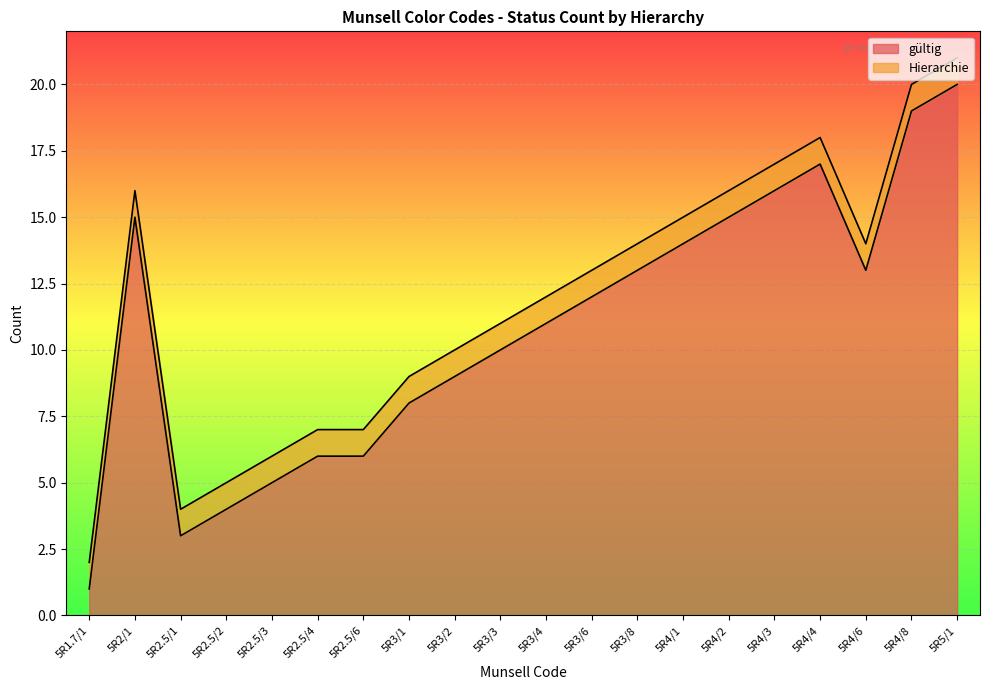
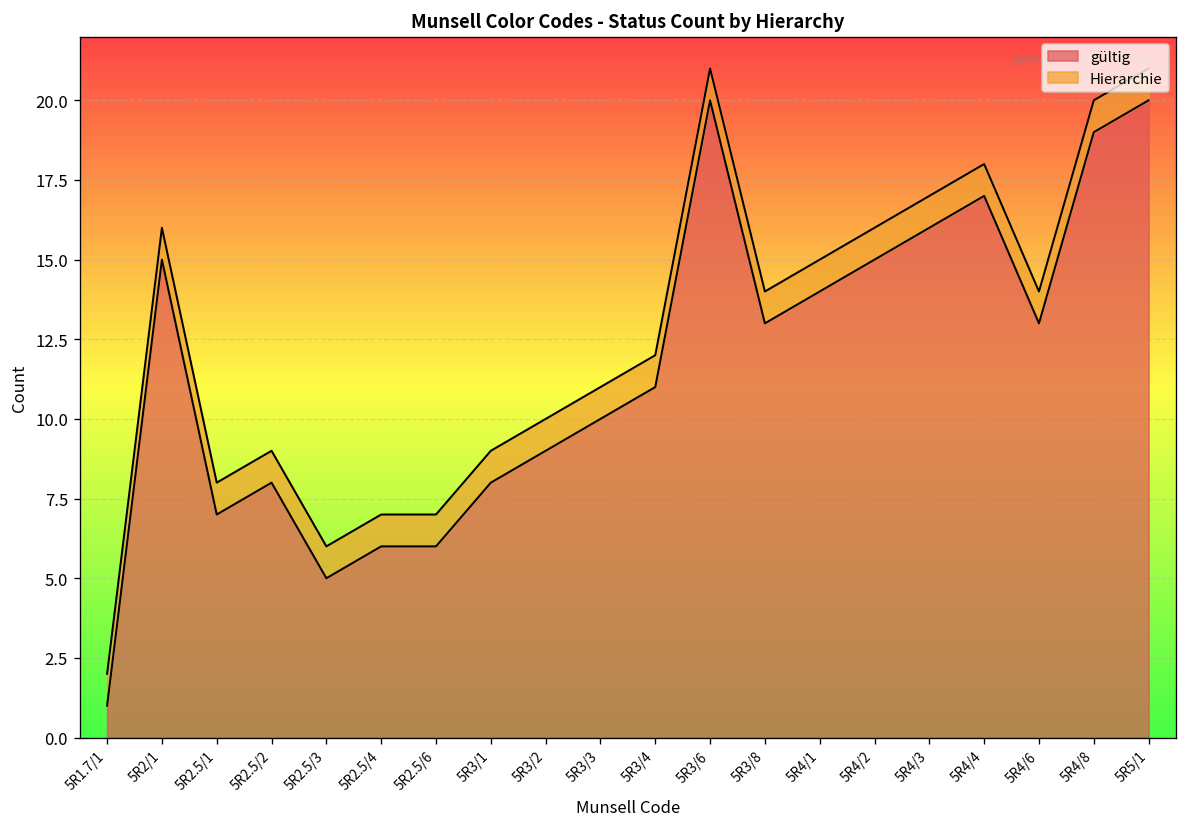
gültig, 5R2.5/1: 3 -> 7
gültig, 5R2.5/2: 4 -> 8
gültig, 5R3/6: 12 -> 20
